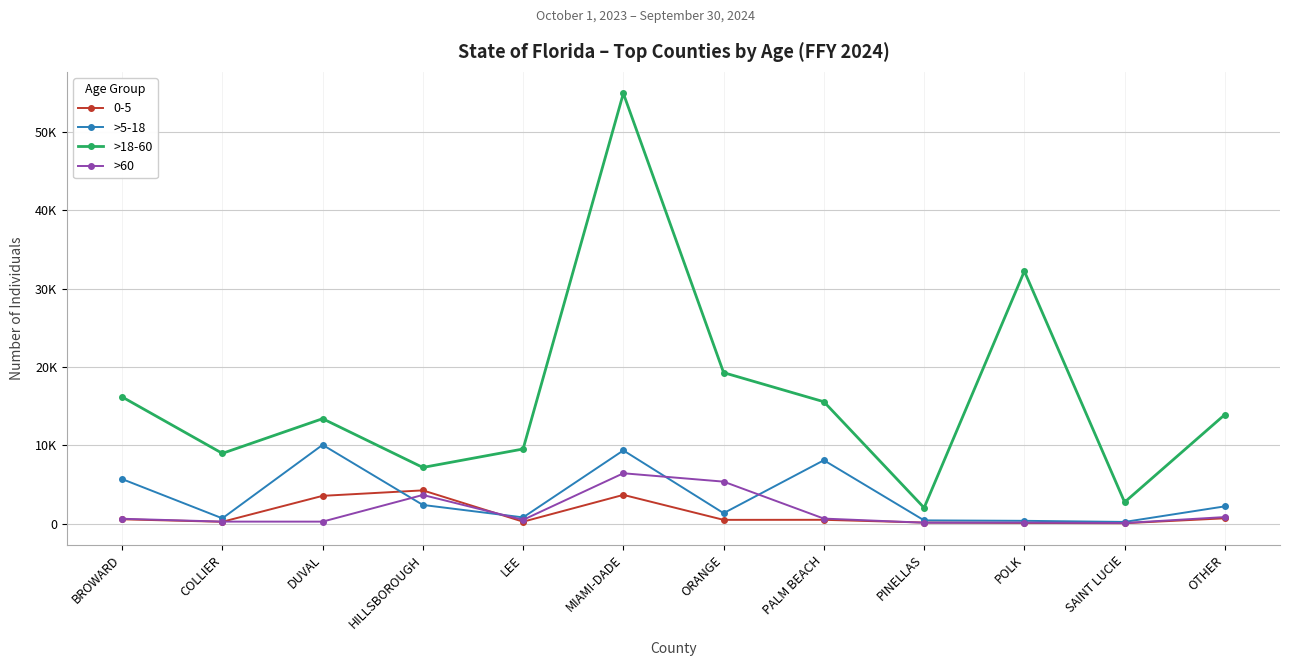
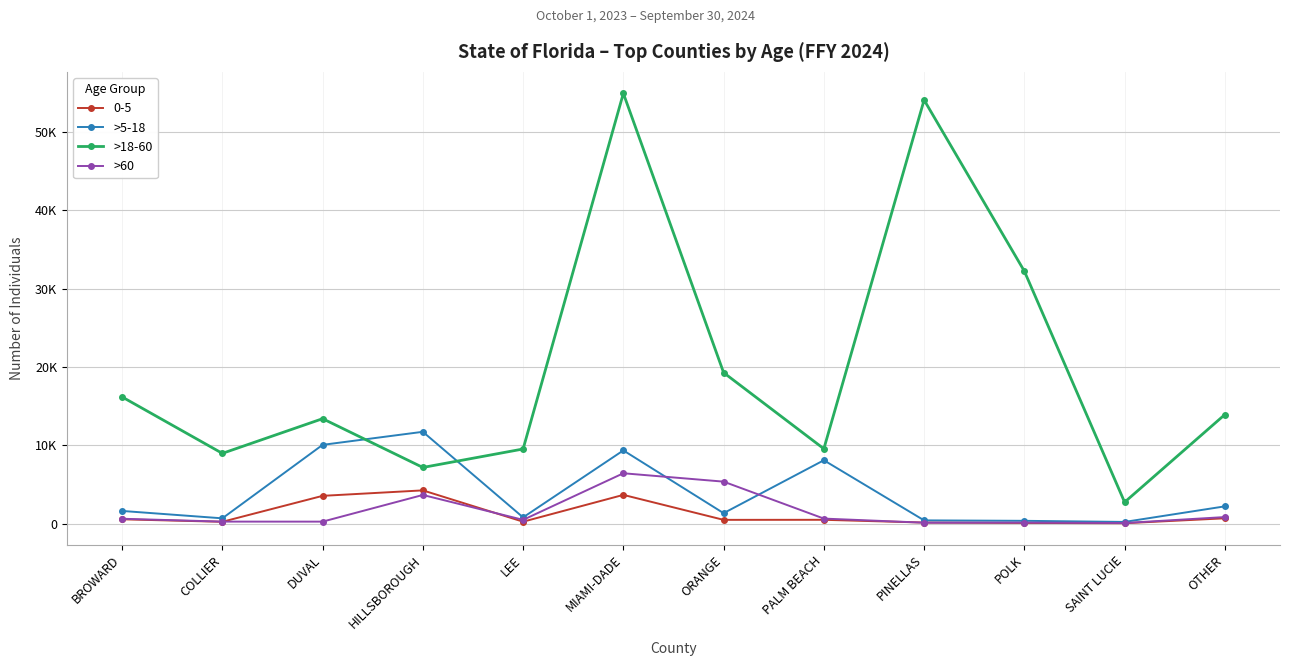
>5-18, BROWARD: 6000 -> 2000
>5-18, HILLSBOROUGH: 2000 -> 12000
>18-60, PALM BEACH: 16000 -> 10000
>18-60, PINELLAS: 2000 -> 54000
